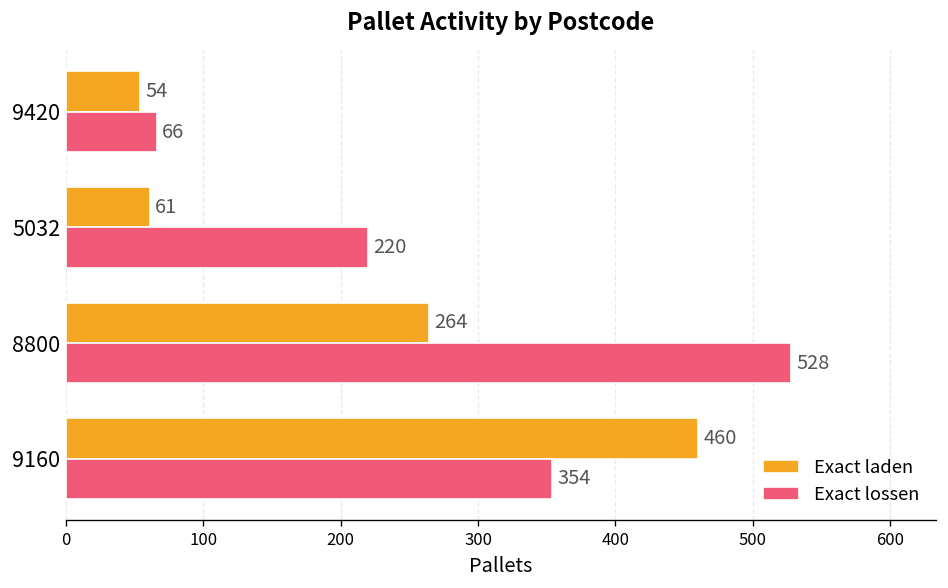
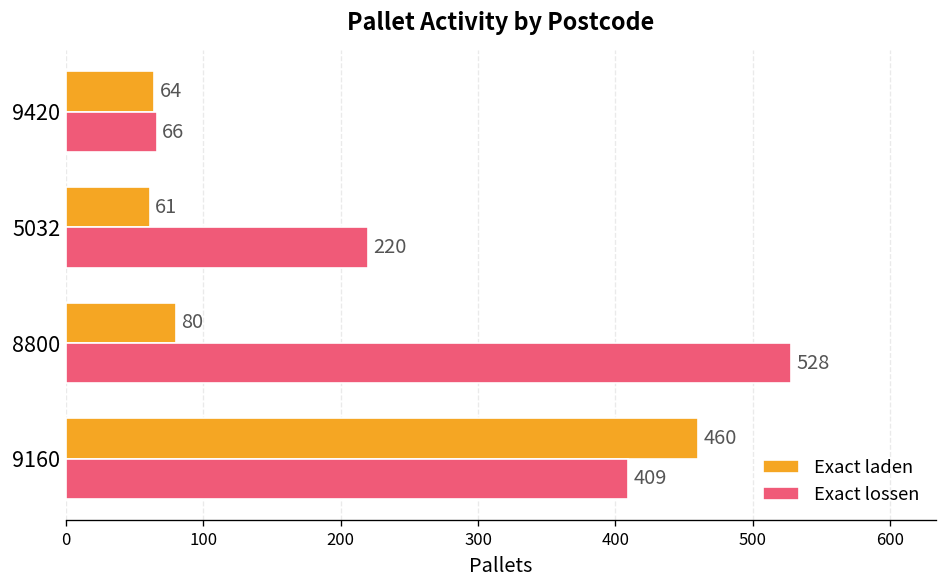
Exact laden, 9420: 54 -> 64
Exact laden, 8800: 264 -> 80
Exact lossen, 9160: 354 -> 409
